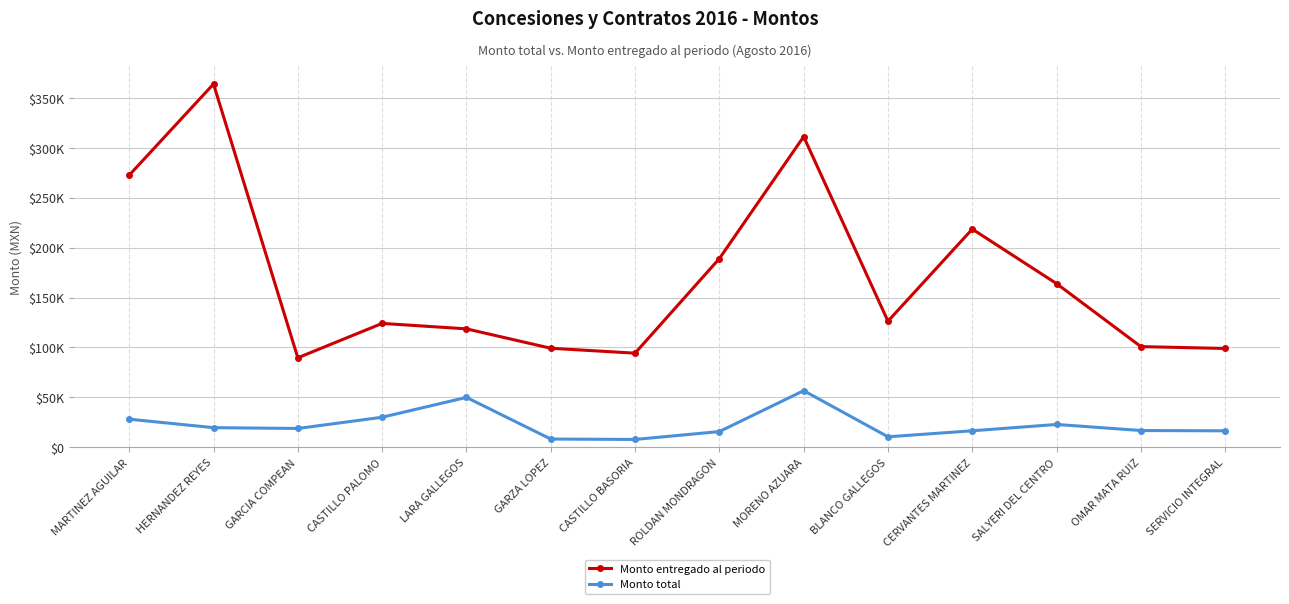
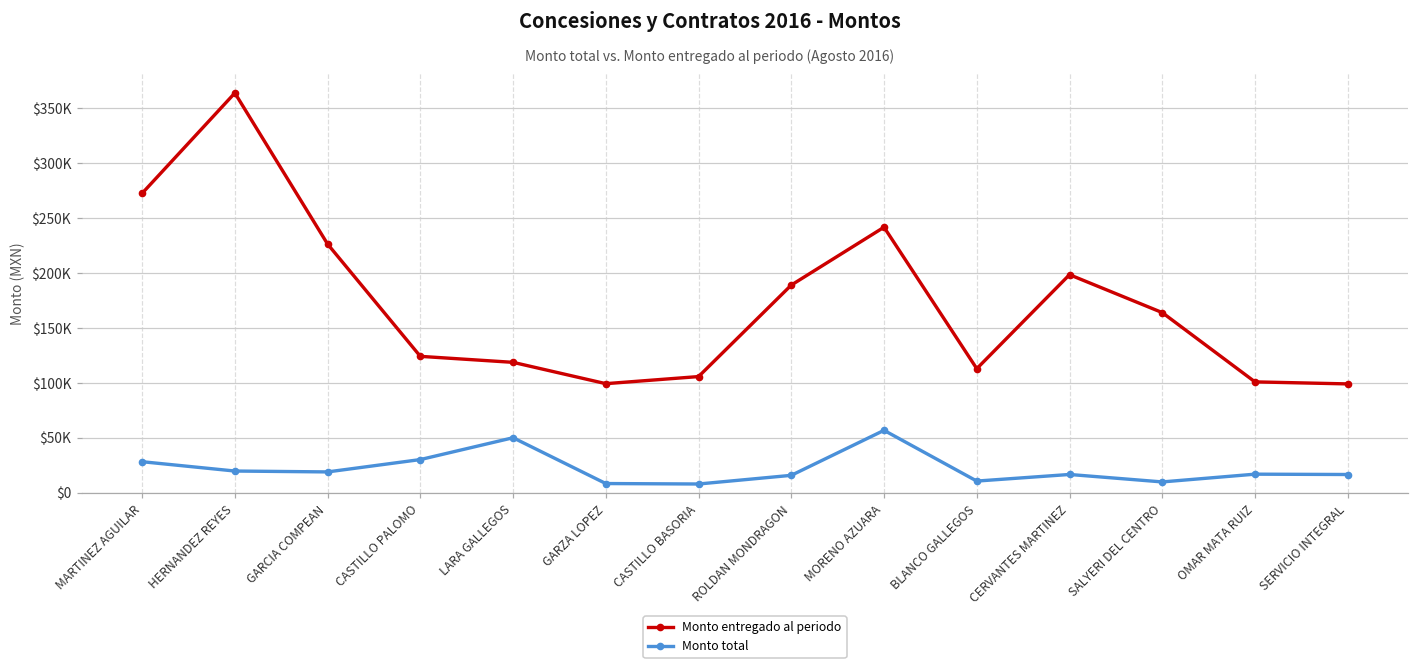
Monto entregado al periodo, GARCIA COMPEAN: $90000 -> $230000
Monto entregado al periodo, CASTILLO BASORIA: $90000 -> $110000
Monto entregado al periodo, MORENO AZUARA: $310000 -> $240000
Monto entregado al periodo, BLANCO GALLEGOS: $130000 -> $110000
Monto entregado al periodo, CERVANTES MARTINEZ: $220000 -> $200000
Monto total, SALYERI DEL CENTRO: $20000 -> $10000
